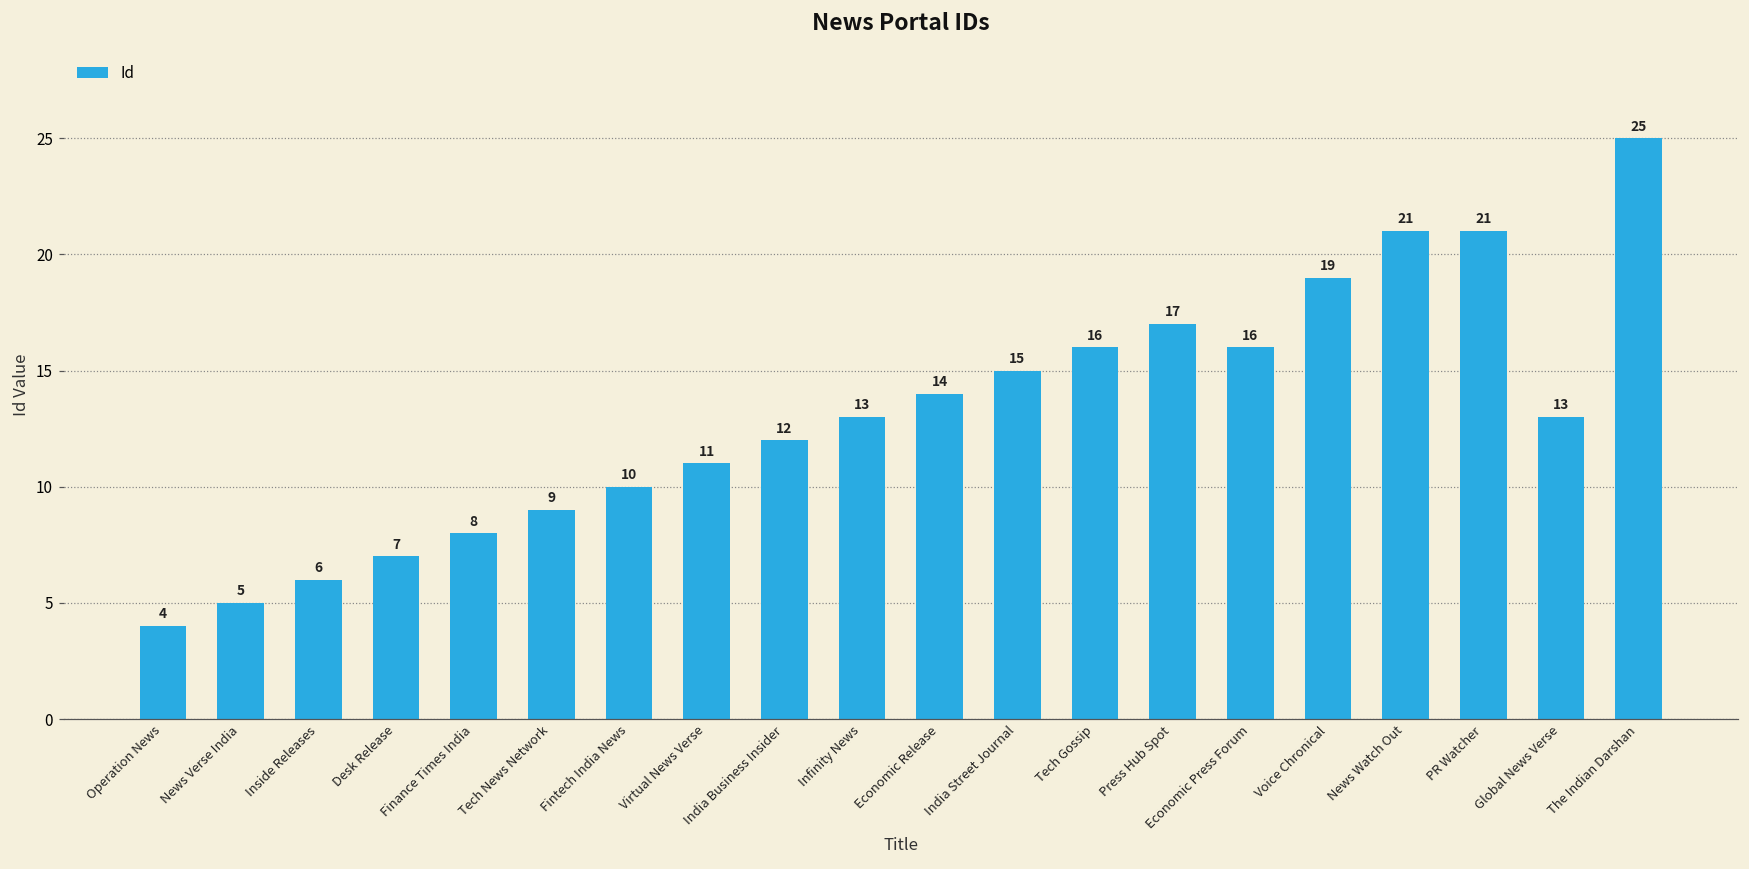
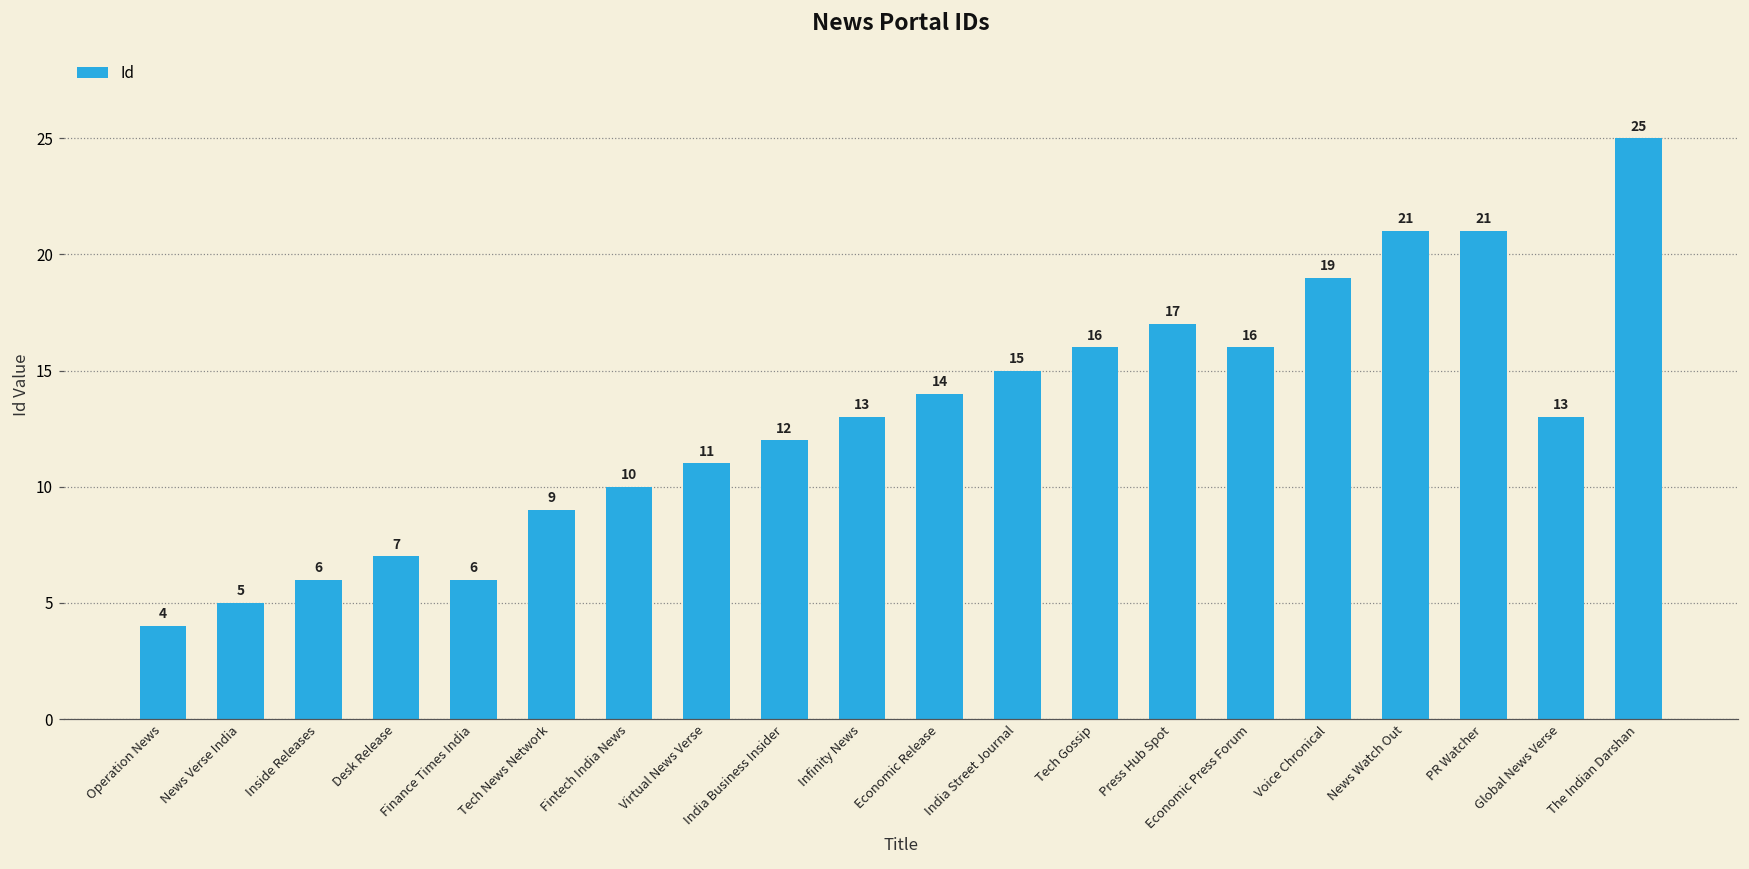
Finance Times India: 8 -> 6
